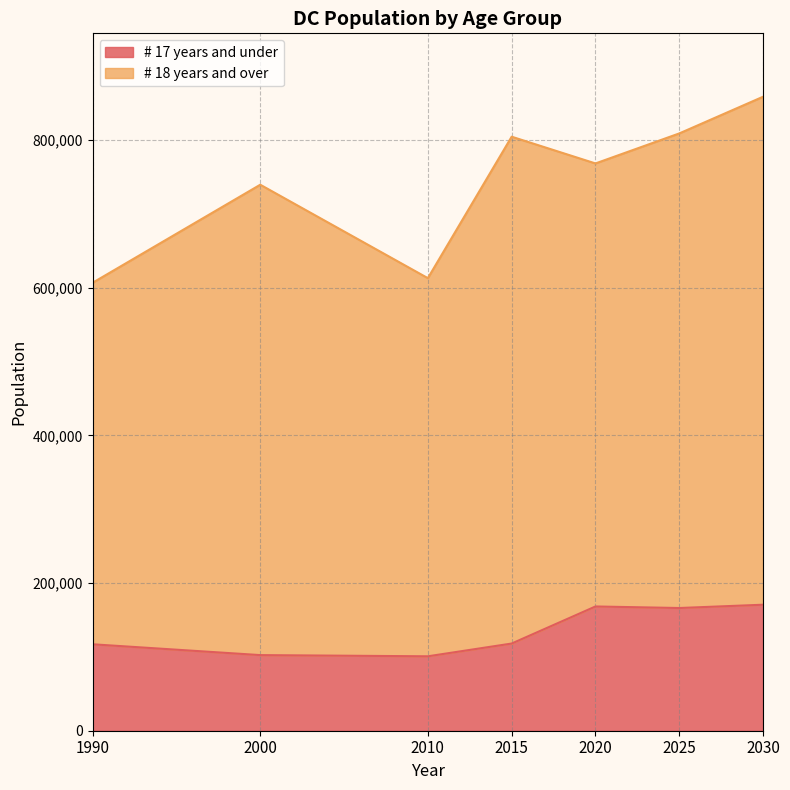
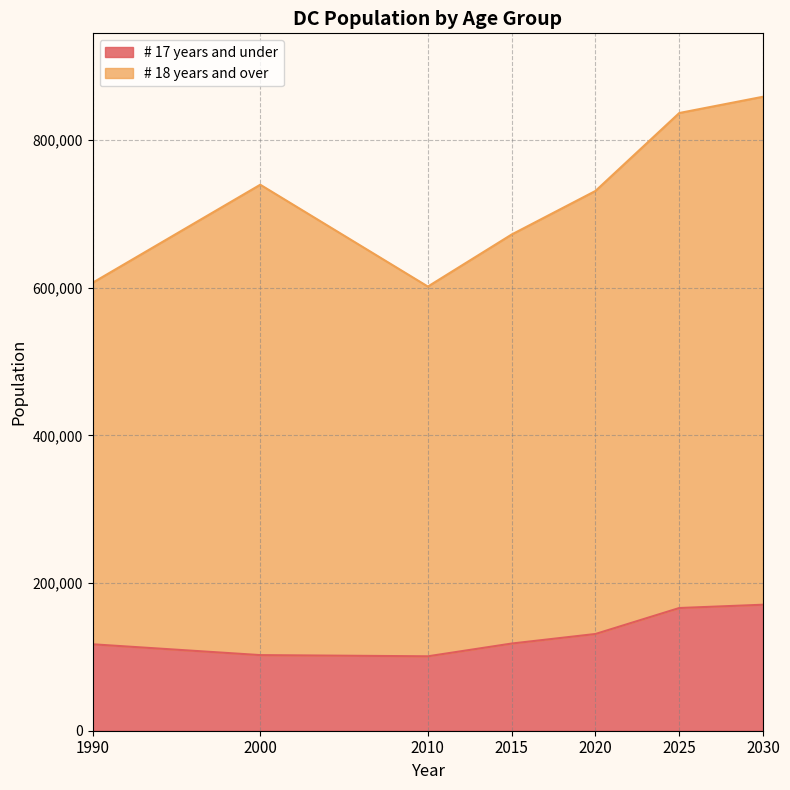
# 18 years and over, 2010: 510,000 -> 500,000
# 18 years and over, 2015: 690,000 -> 550,000
# 17 years and under, 2020: 170,000 -> 130,000
# 18 years and over, 2025: 640,000 -> 670,000
